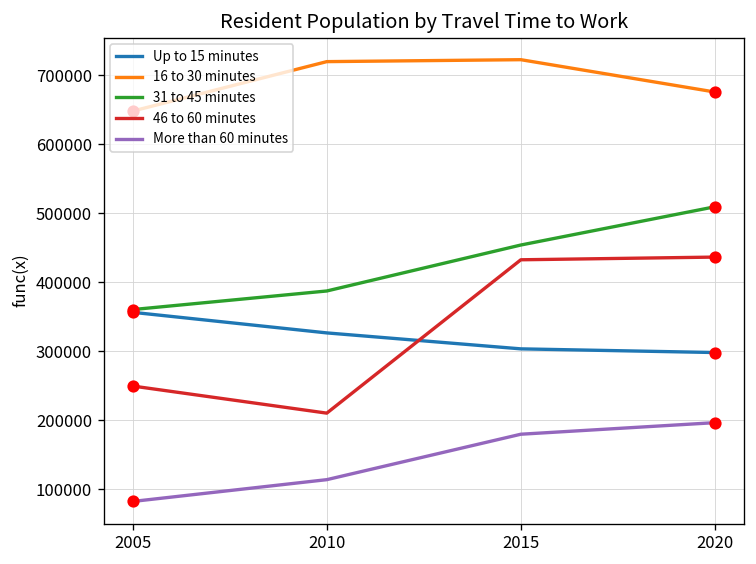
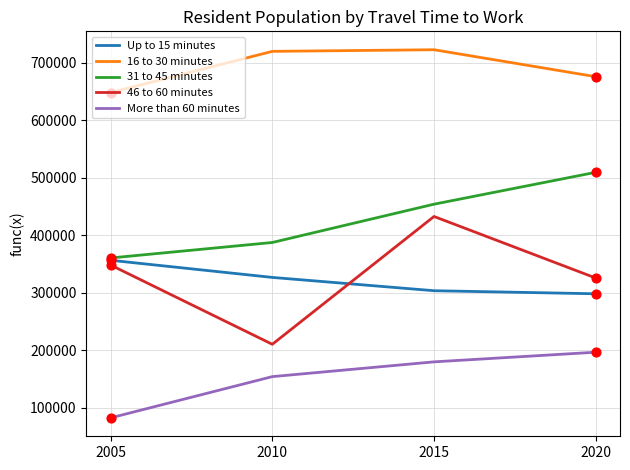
46 to 60 minutes, 2005: 250000 -> 350000
More than 60 minutes, 2010: 110000 -> 150000
46 to 60 minutes, 2020: 440000 -> 330000
